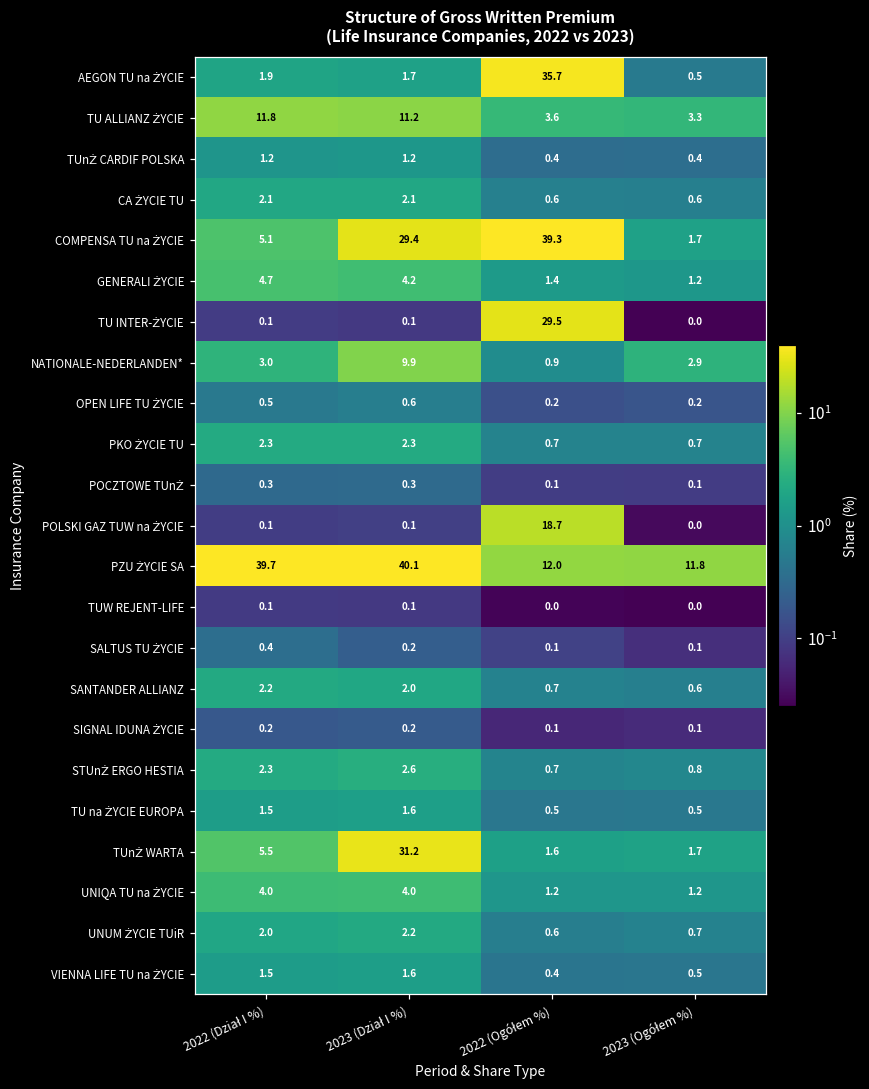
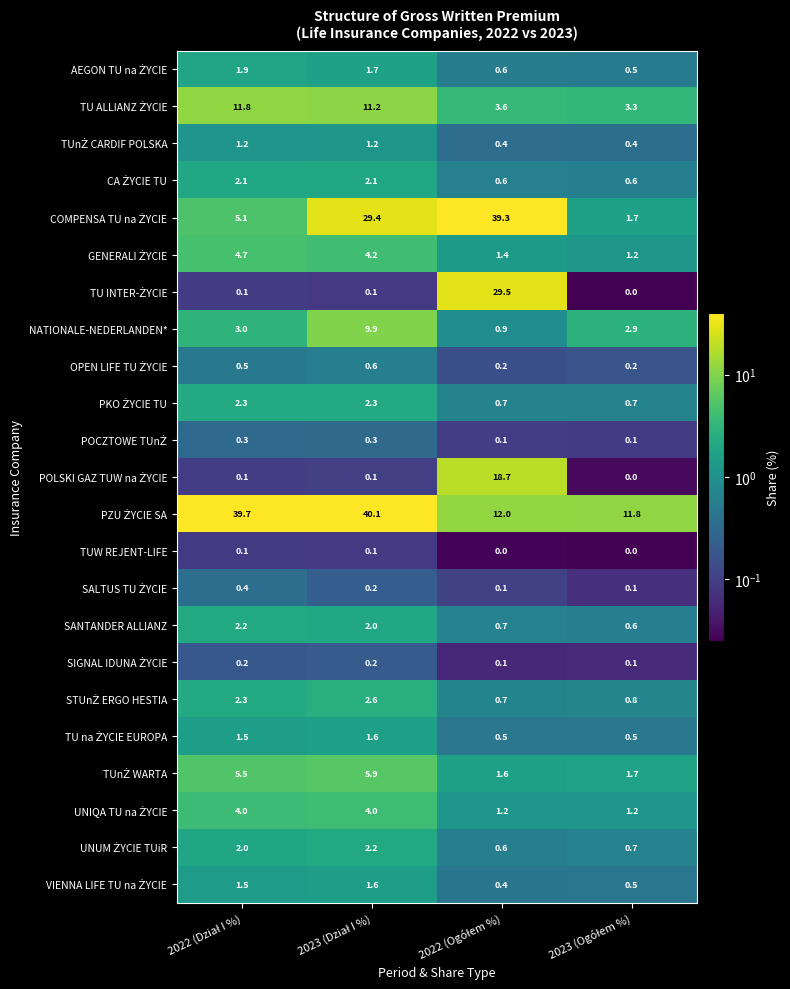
AEGON TU na ŻYCIE, 2022 (Ogółem %): 35.7 -> 0.6
TUnŻ WARTA, 2023 (Dział I %): 31.2 -> 5.9
